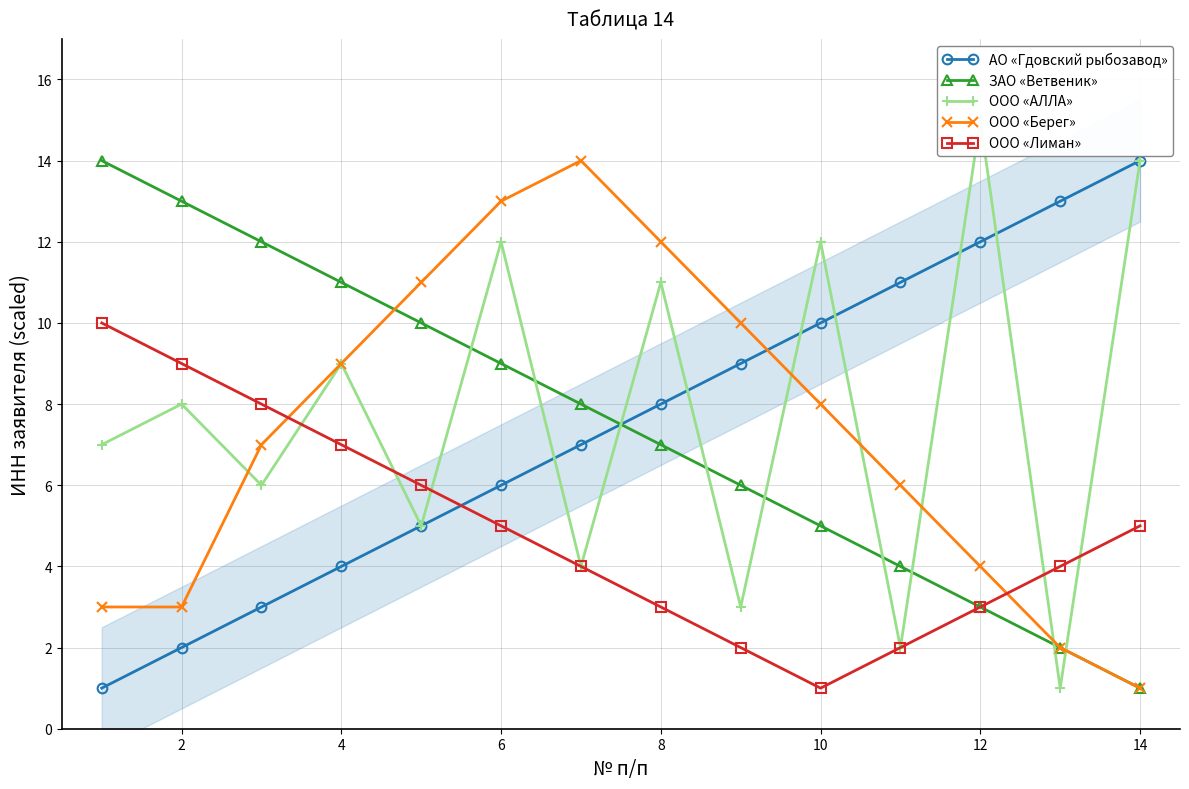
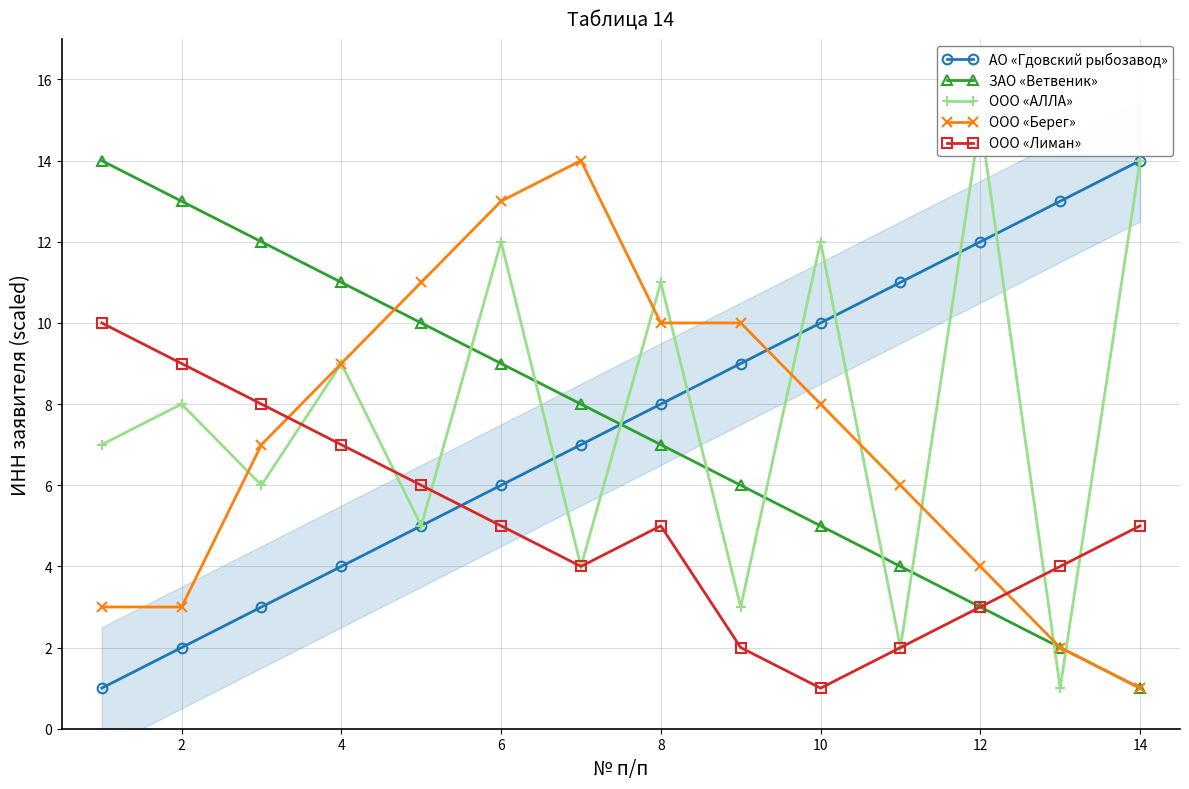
ООО «Берег», 8: 12 -> 10
ООО «Лиман», 8: 3 -> 5
